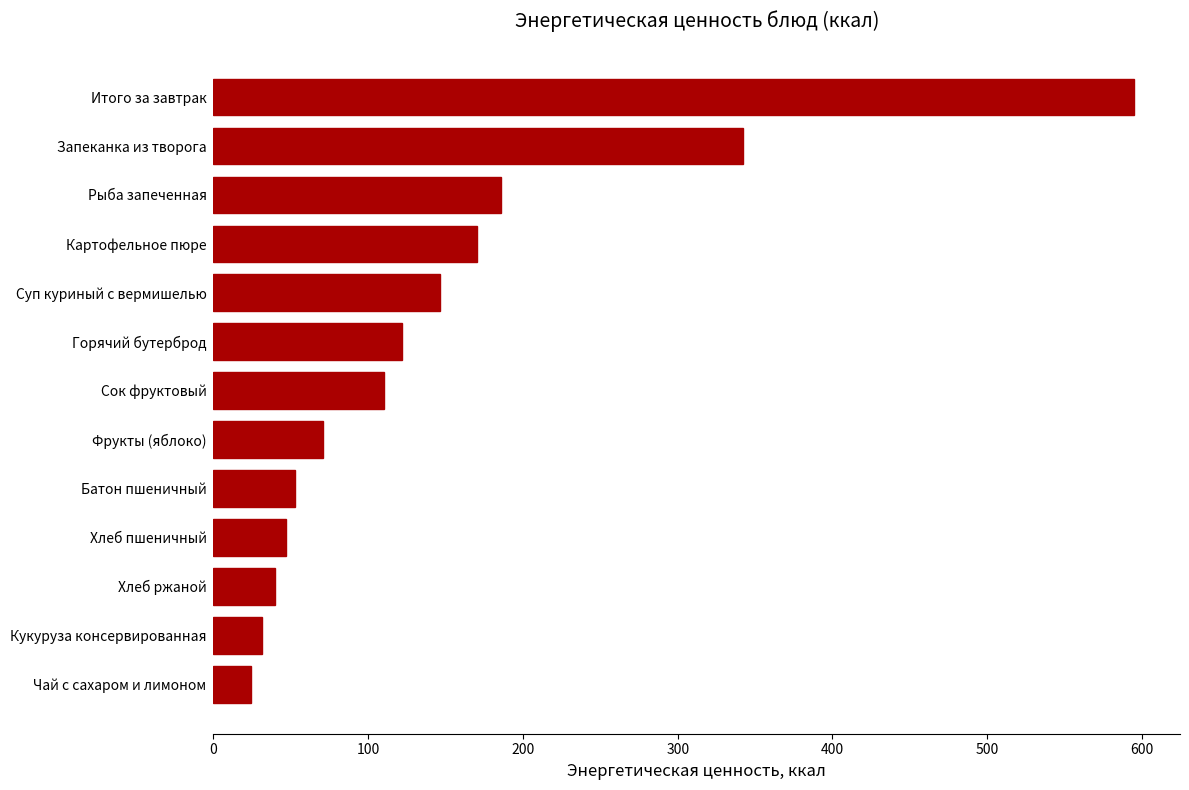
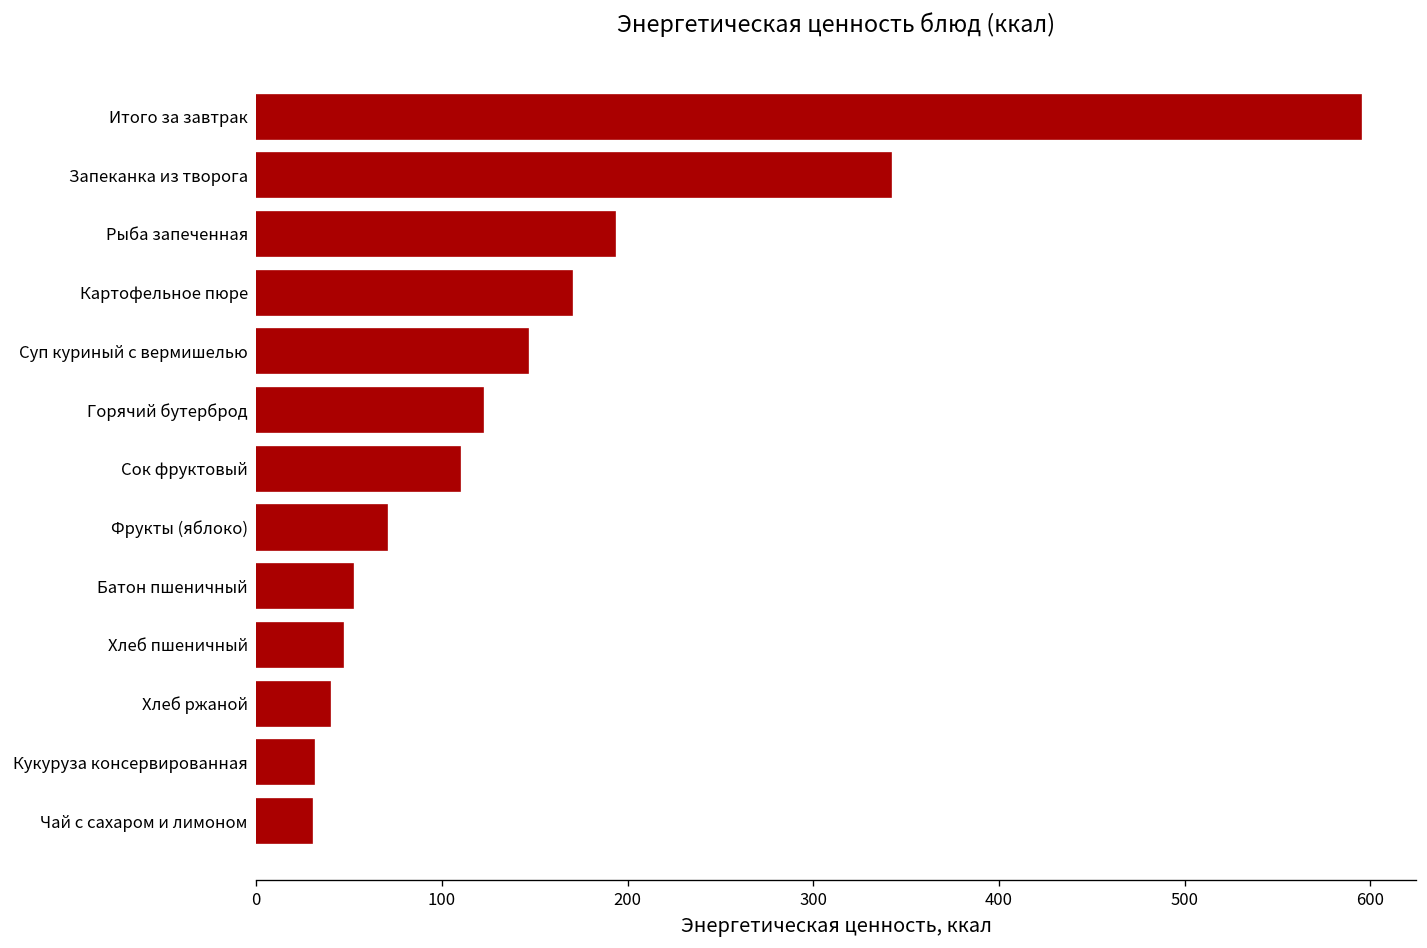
Рыба запеченная: 186 -> 193
Чай с сахаром и лимоном: 25 -> 30
